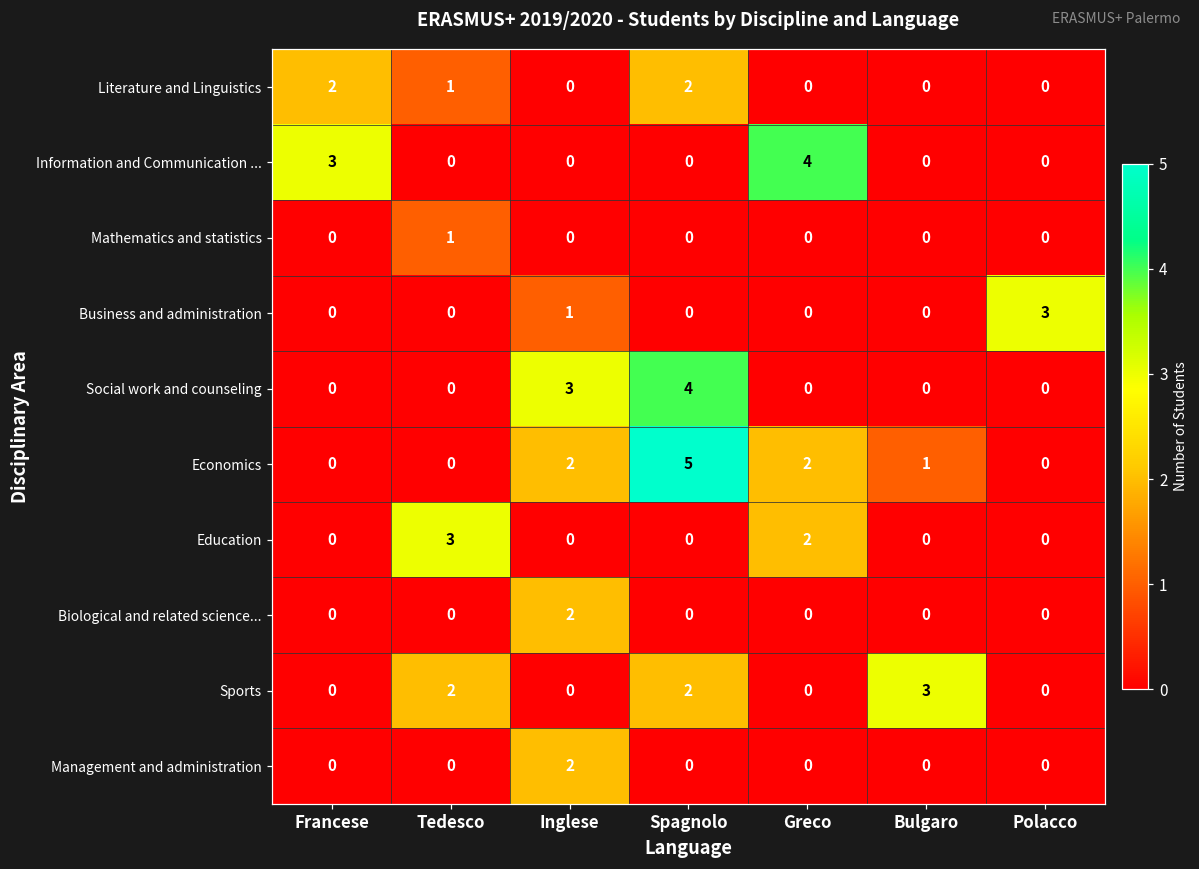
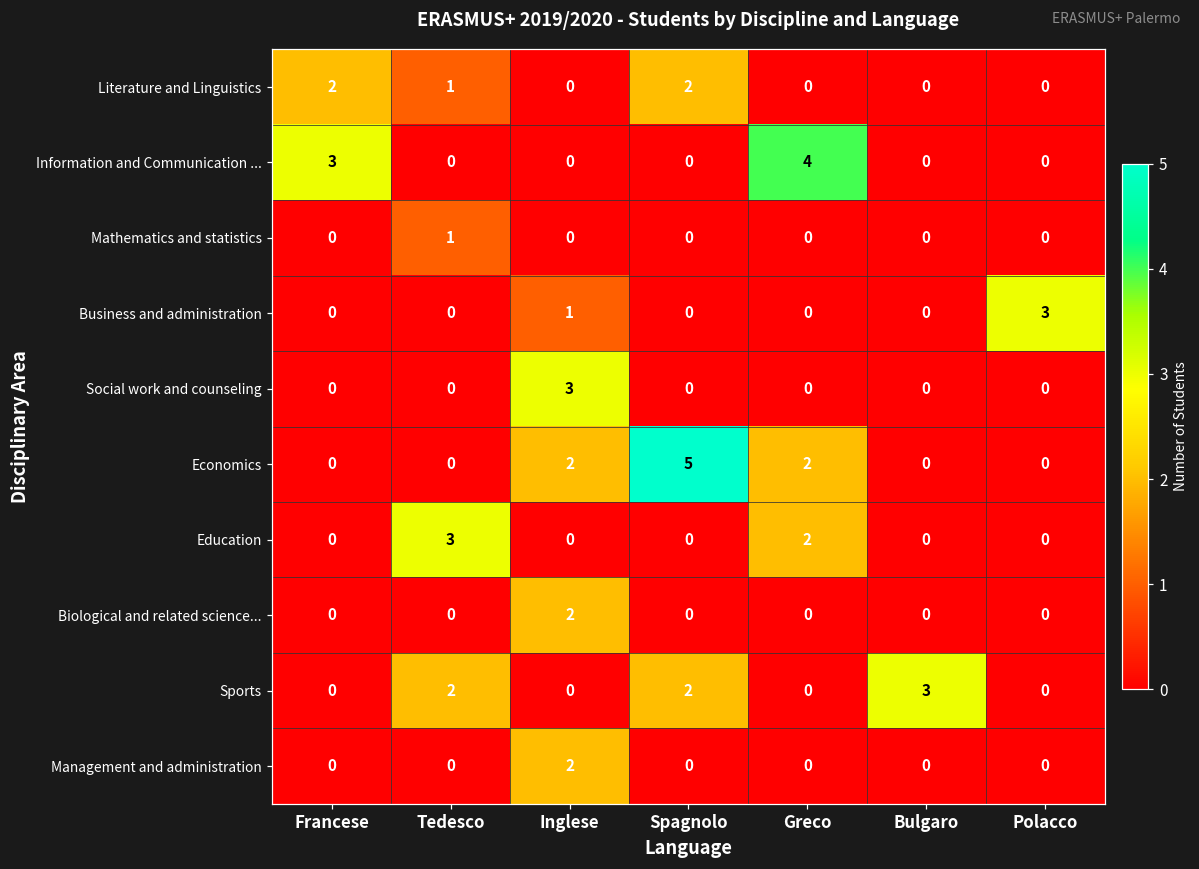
Social work and counseling, Spagnolo: 4 -> 0
Economics, Bulgaro: 1 -> 0
